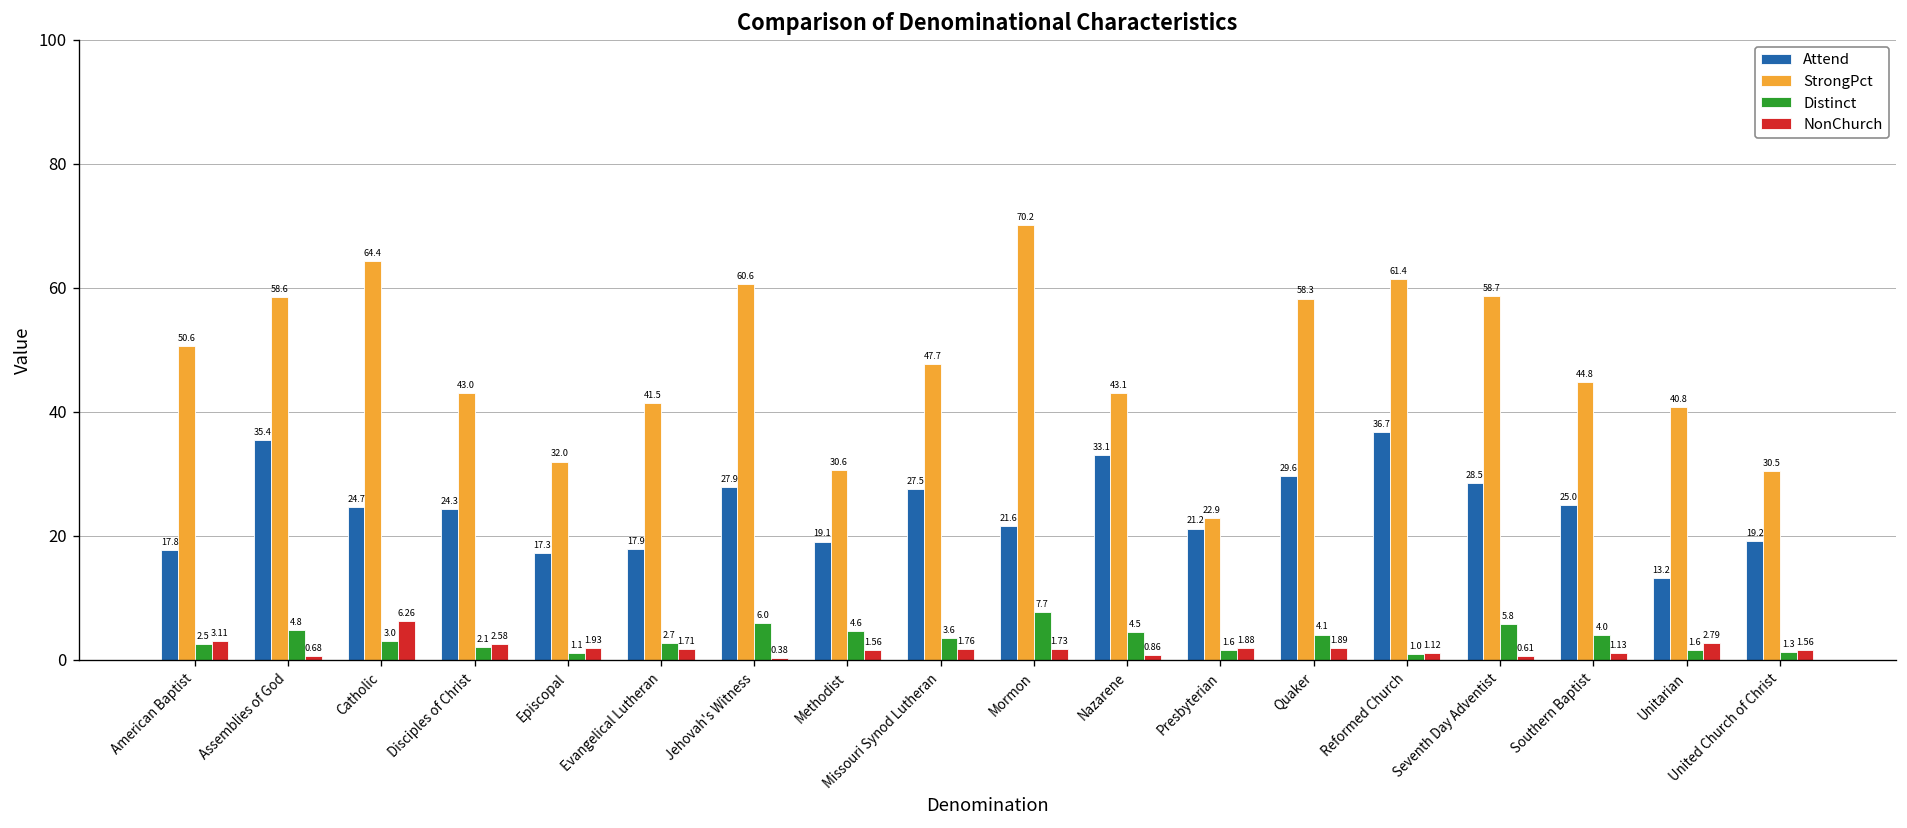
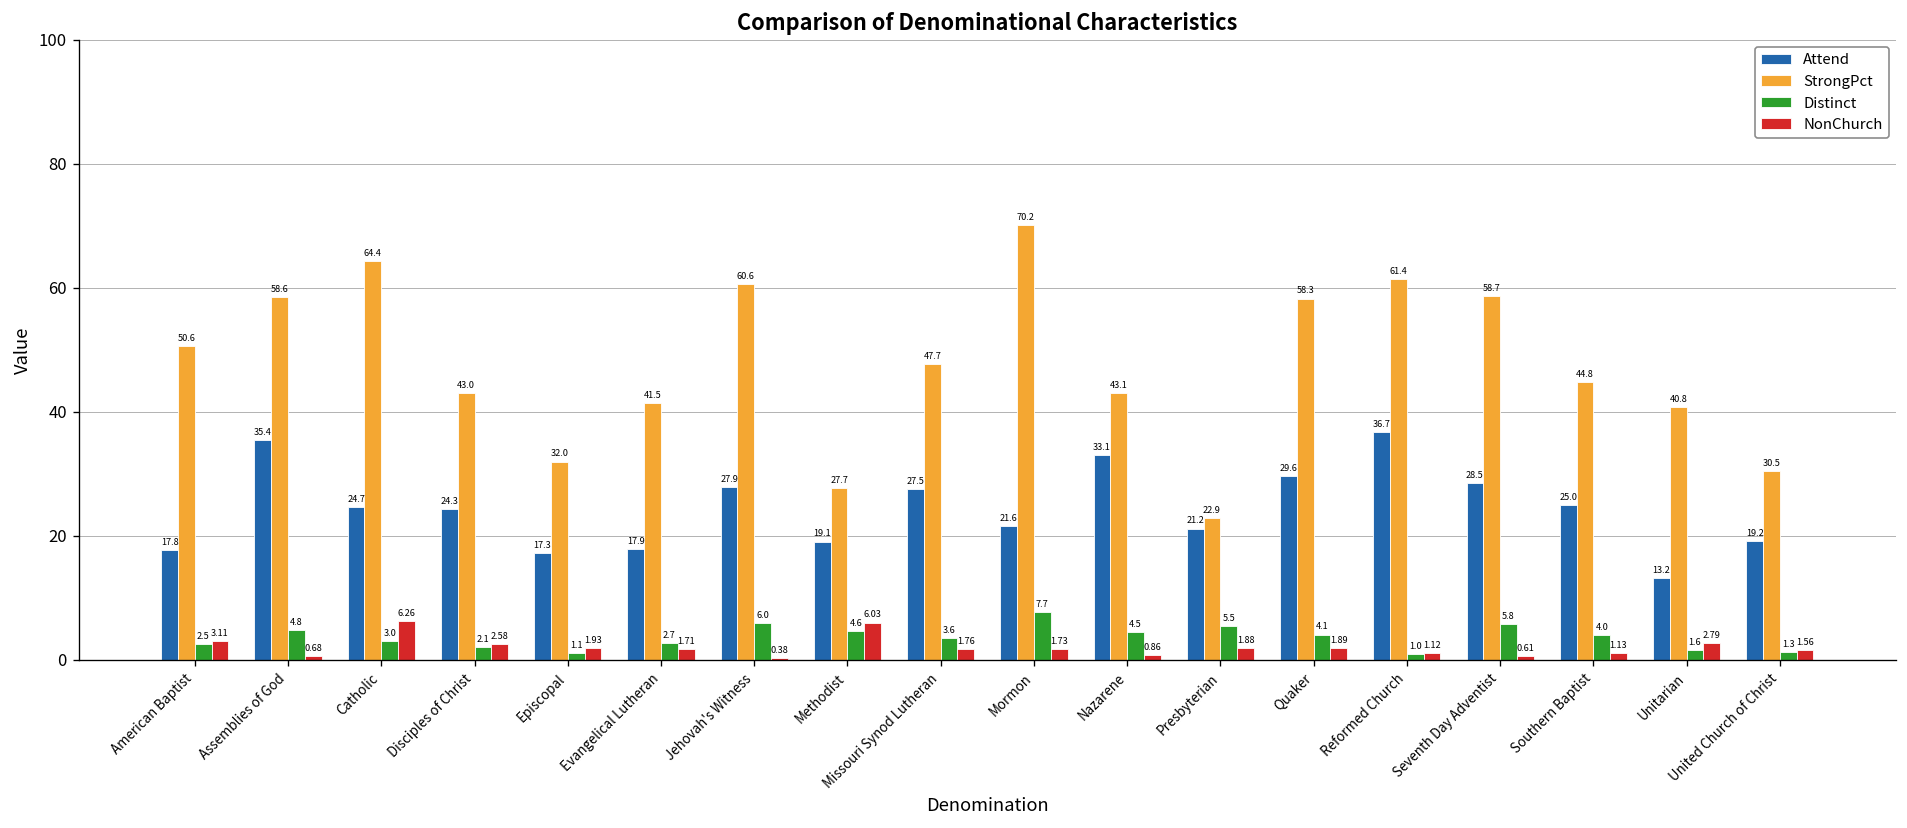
StrongPct, Methodist: 30.6 -> 27.7
NonChurch, Methodist: 1.56 -> 6.03
Distinct, Presbyterian: 1.6 -> 5.5
